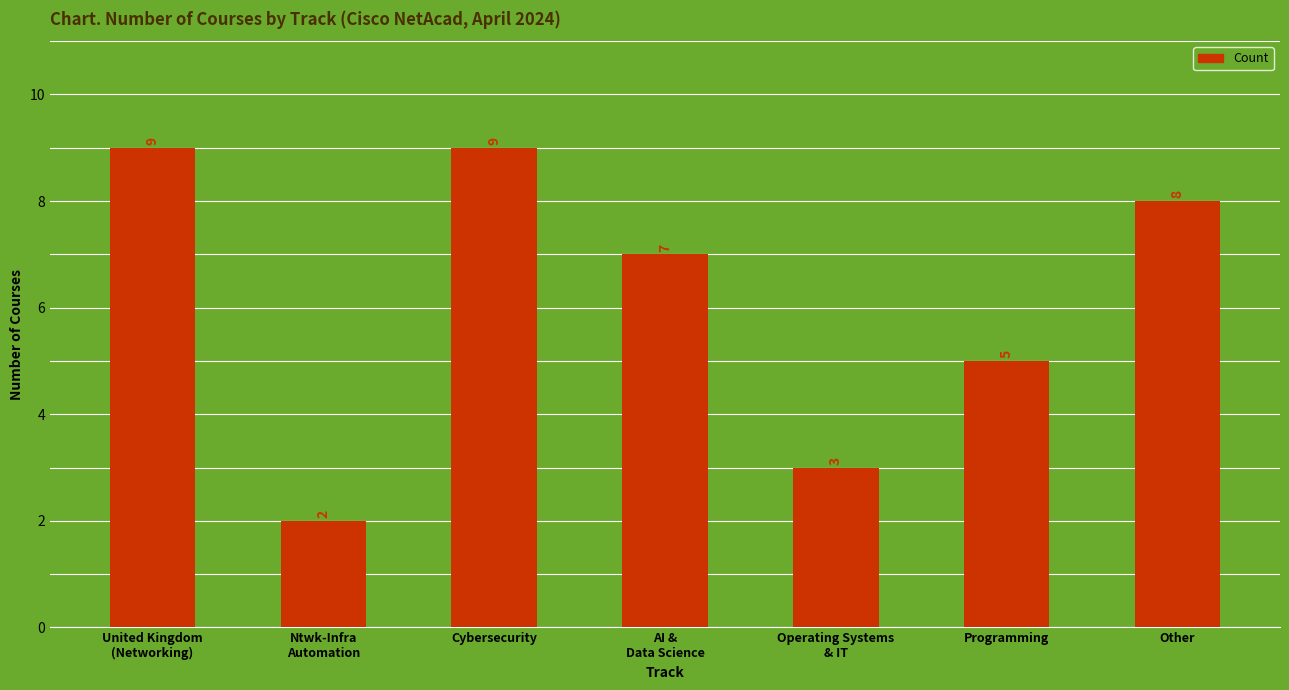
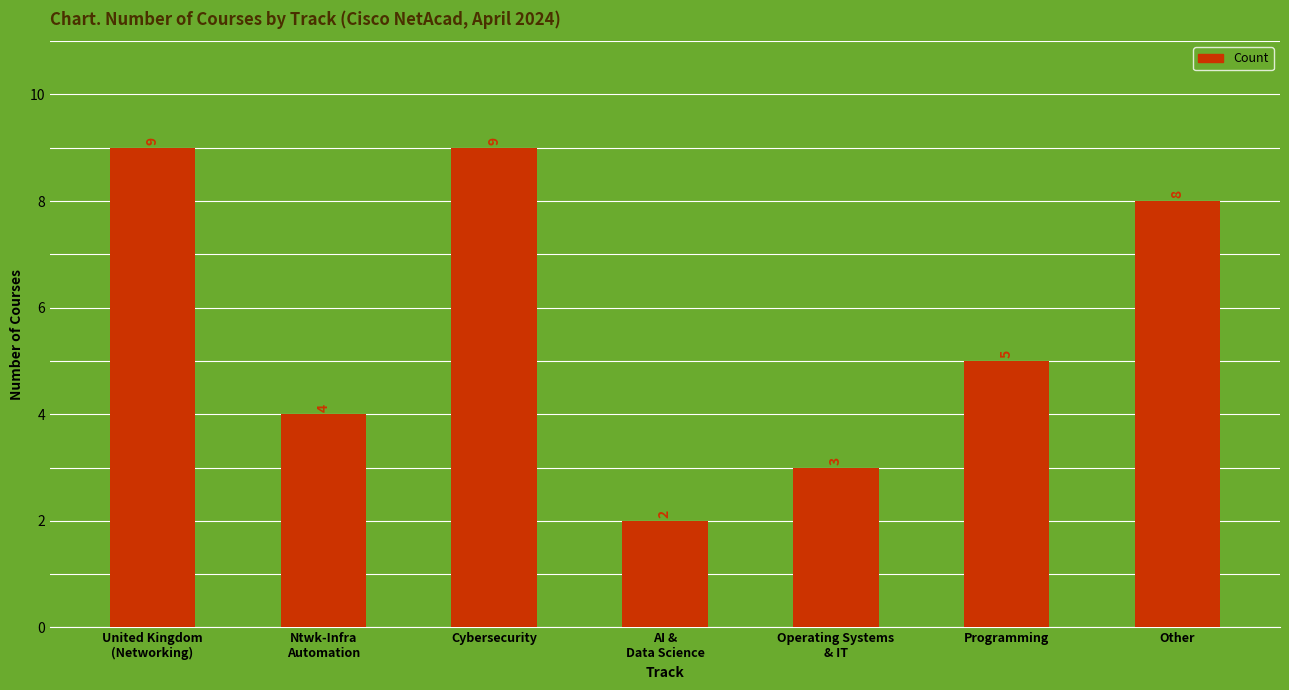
Ntwk-Infra Automation: 2 -> 4
AI & Data Science: 7 -> 2
